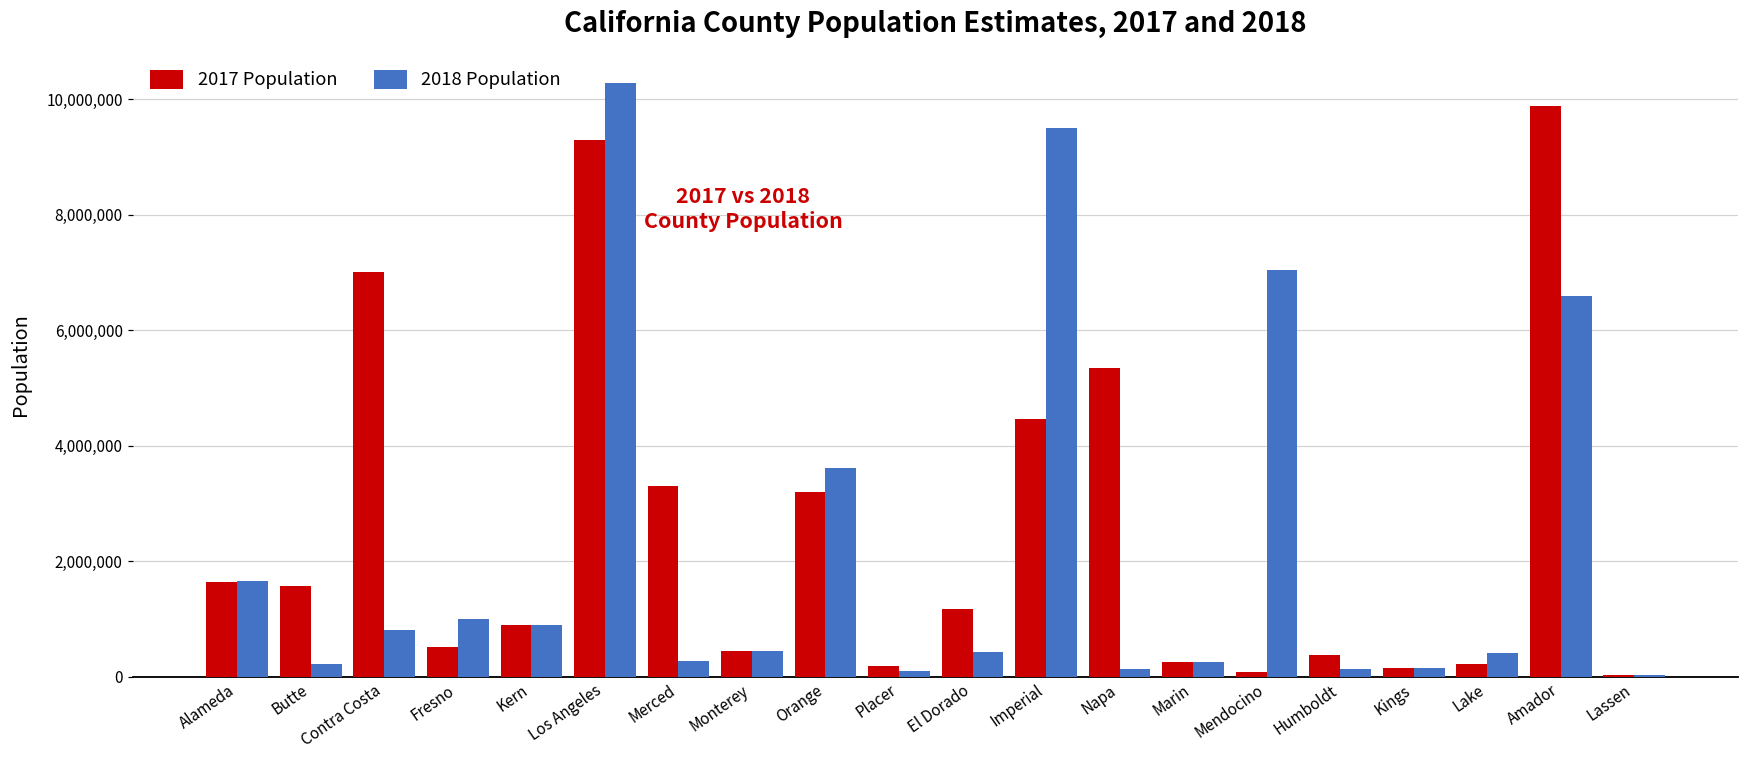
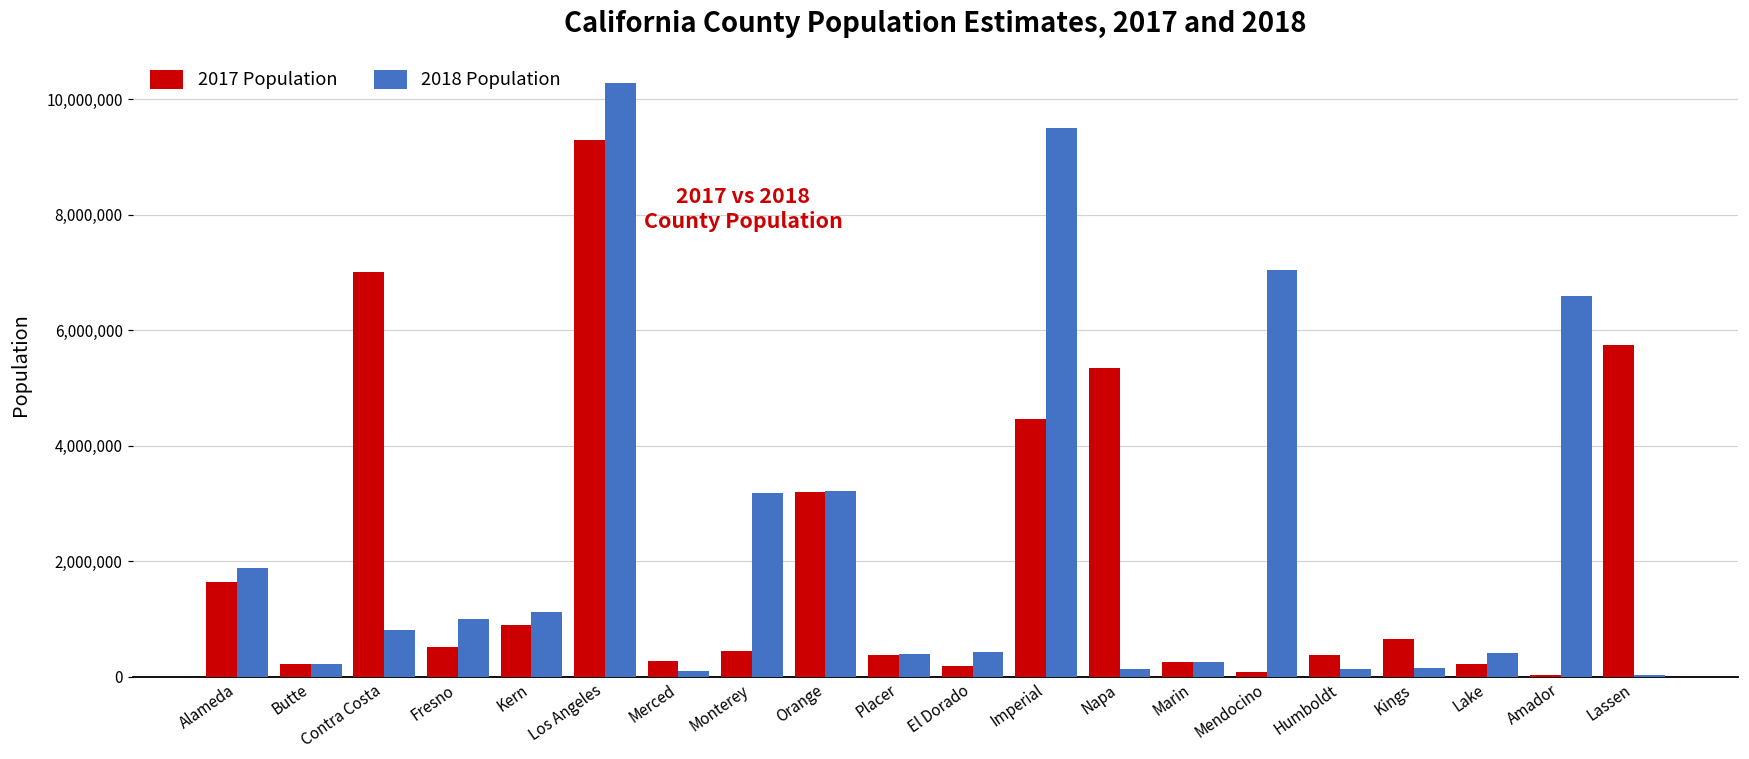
2018 Population, Alameda: 1,700,000 -> 1,900,000
2017 Population, Butte: 1,600,000 -> 200,000
2018 Population, Kern: 900,000 -> 1,100,000
2017 Population, Merced: 3,300,000 -> 300,000
2018 Population, Merced: 300,000 -> 100,000
2018 Population, Monterey: 400,000 -> 3,200,000
2018 Population, Orange: 3,600,000 -> 3,200,000
2017 Population, Placer: 200,000 -> 400,000
2018 Population, Placer: 100,000 -> 400,000
2017 Population, El Dorado: 1,200,000 -> 200,000
2017 Population, Kings: 100,000 -> 600,000
2017 Population, Amador: 9,900,000 -> 0
2017 Population, Lassen: 0 -> 5,700,000
